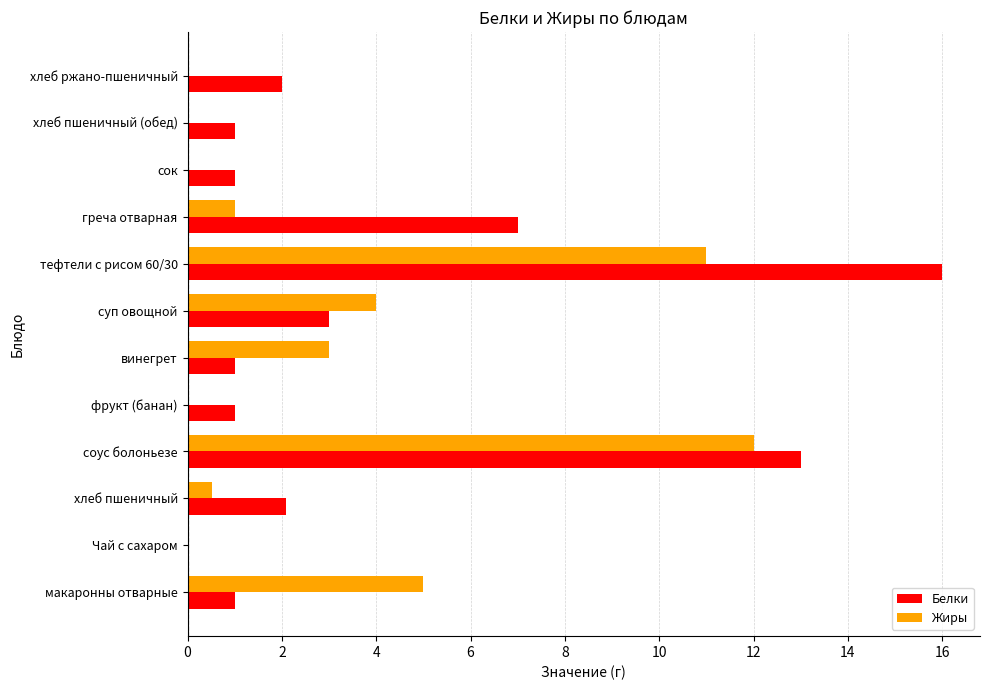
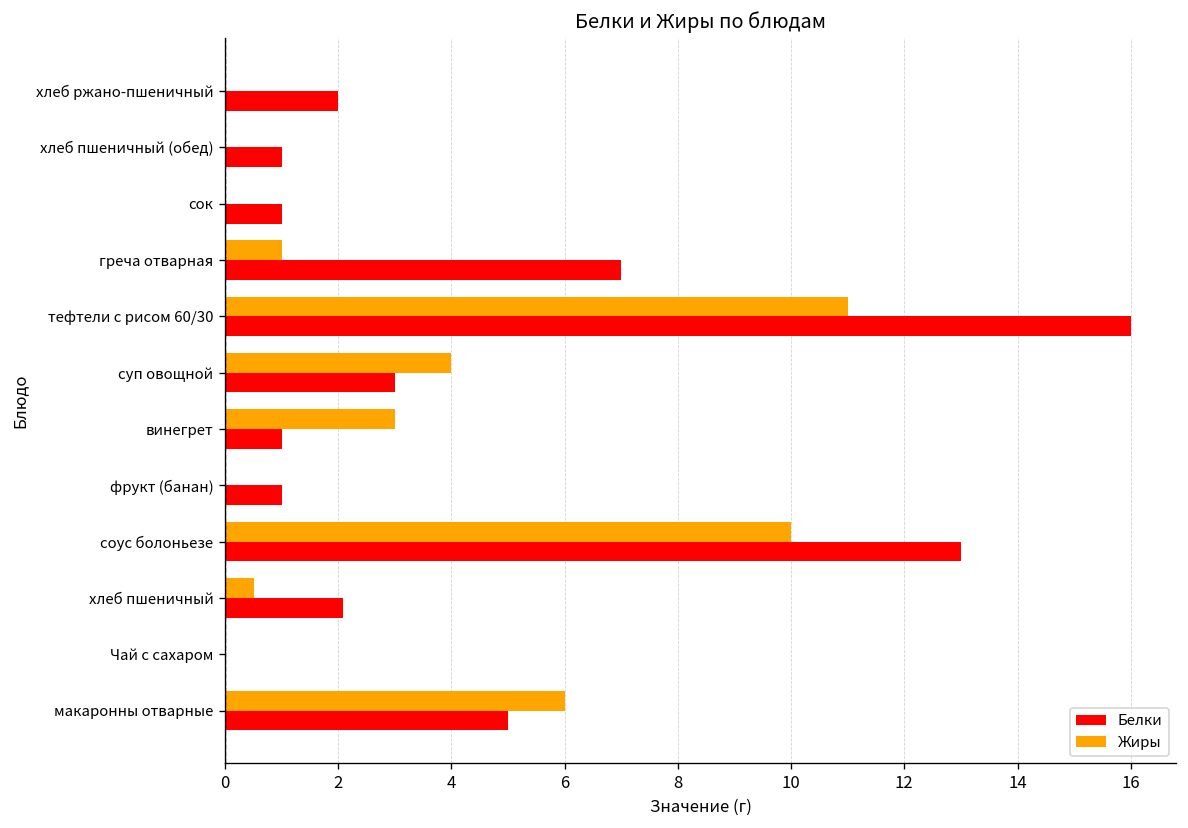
Жиры, соус болоньезе: 12 -> 10
Жиры, макаронны отварные: 5 -> 6
Белки, макаронны отварные: 1 -> 5
